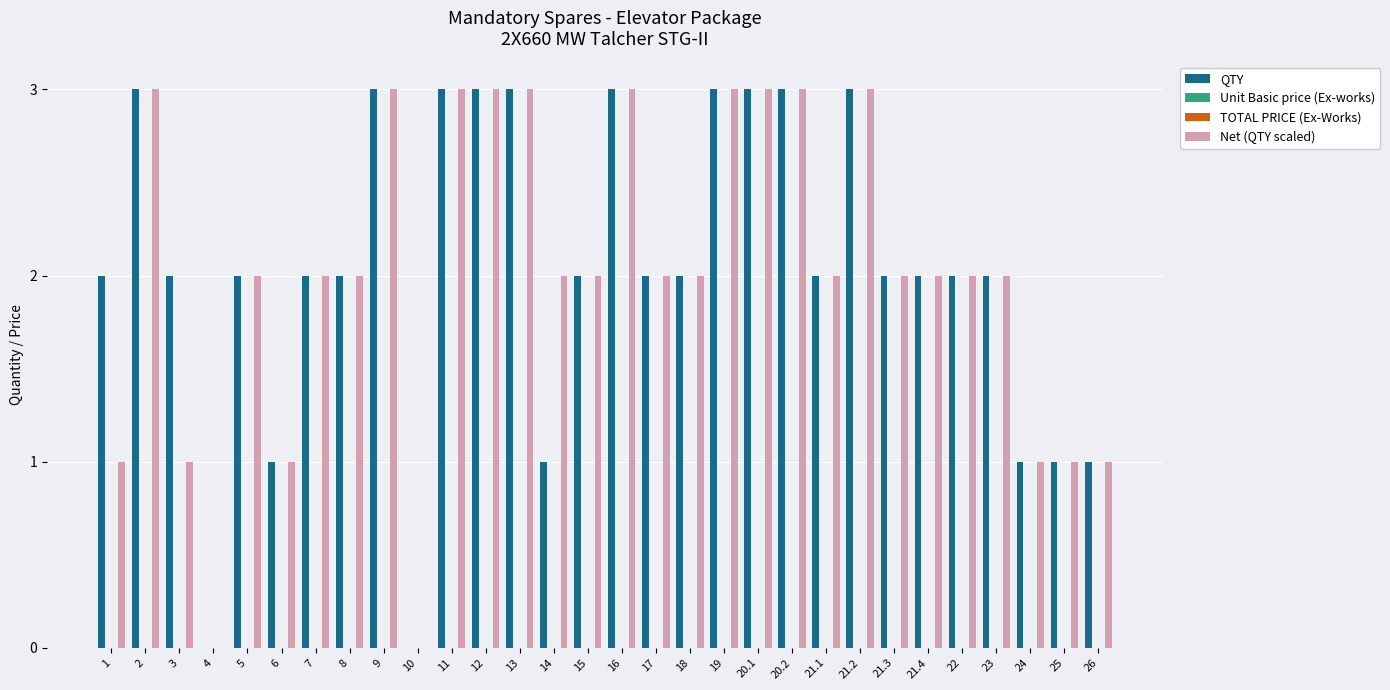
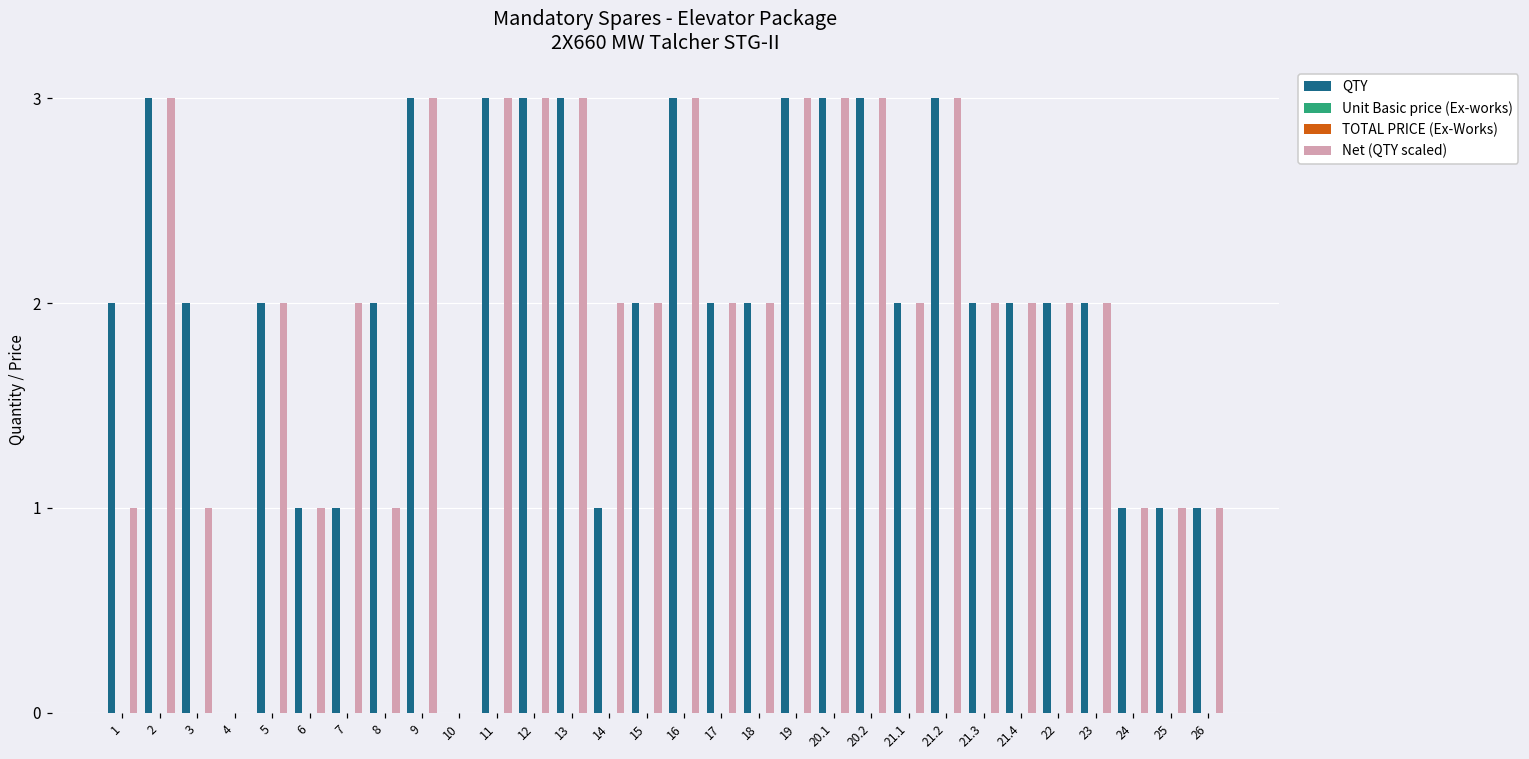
QTY, 7: 2 -> 1
Net (QTY scaled), 8: 2 -> 1
